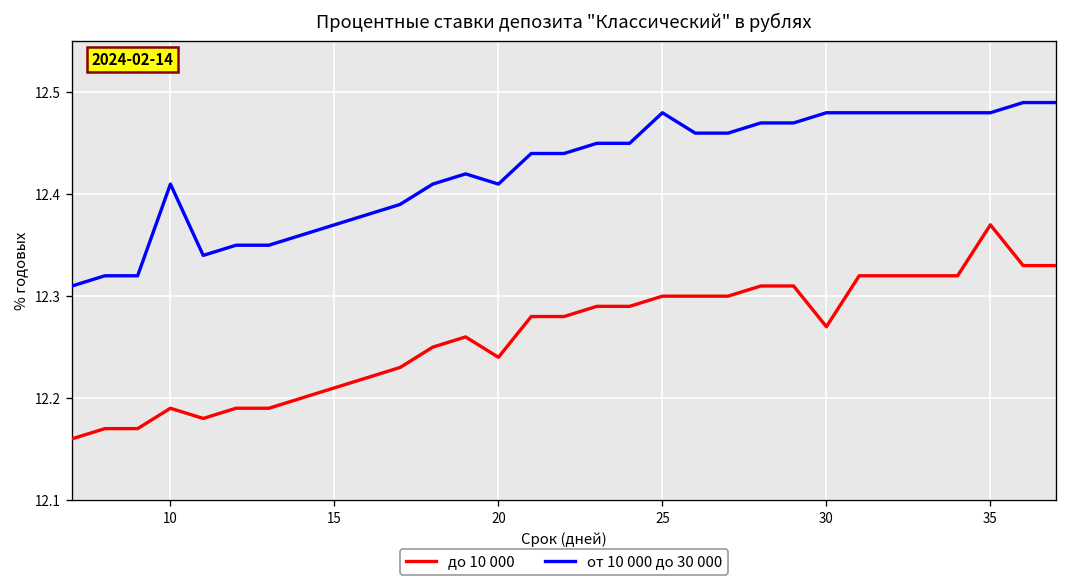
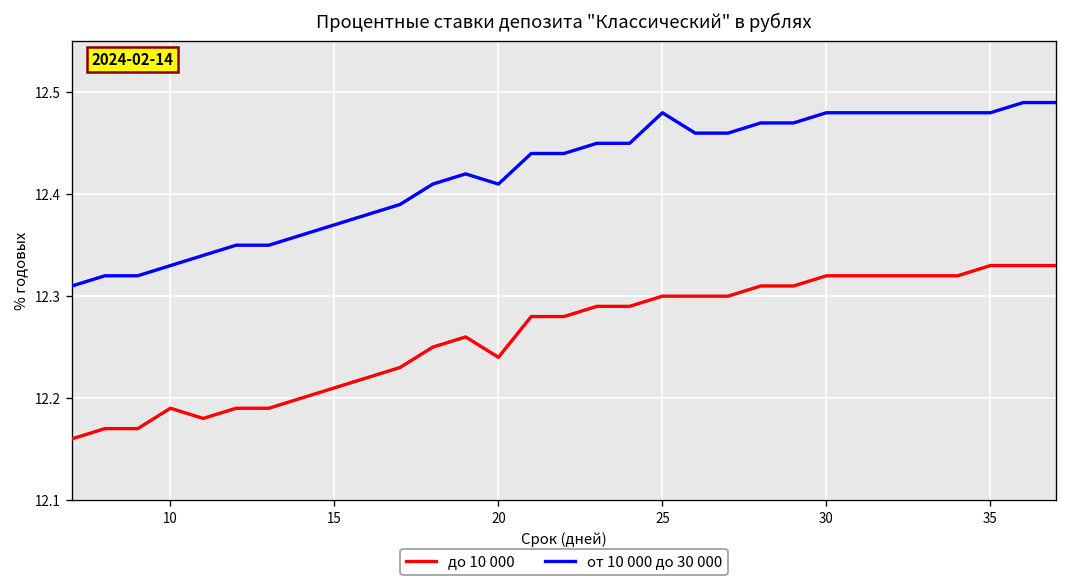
от 10 000 до 30 000, 10: 12.41 -> 12.33
до 10 000, 30: 12.27 -> 12.32
до 10 000, 35: 12.37 -> 12.33
